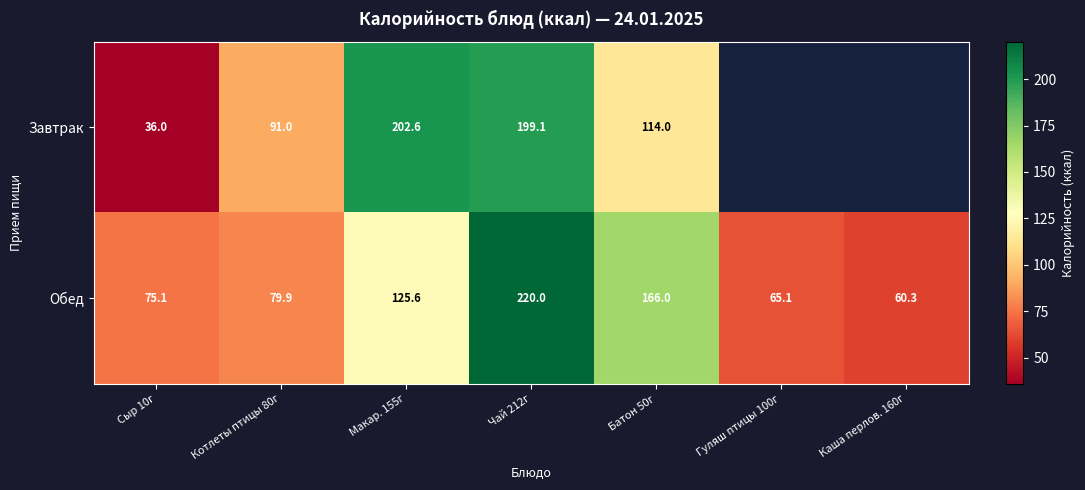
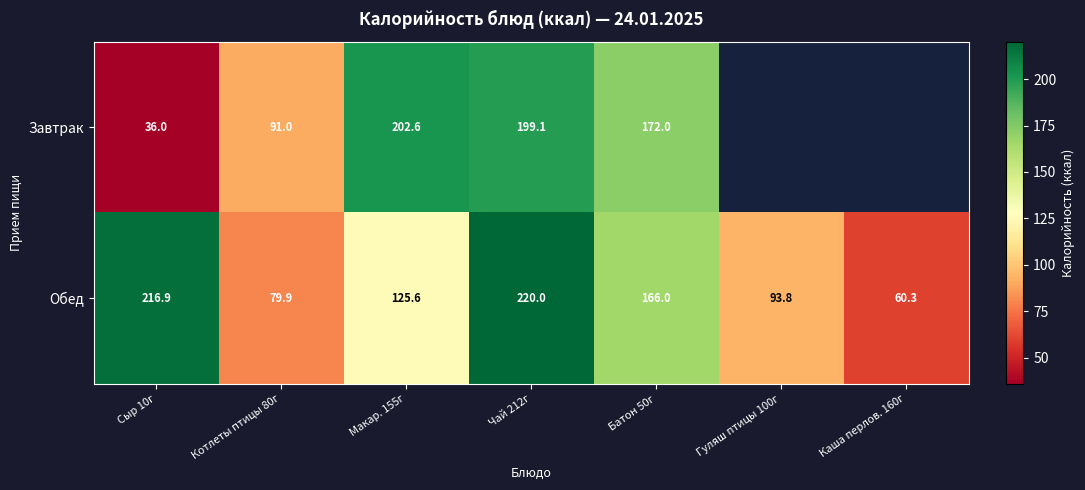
Завтрак, Батон 50г: 114.0 -> 172.0
Обед, Сыр 10г: 75.1 -> 216.9
Обед, Гуляш птицы 100г: 65.1 -> 93.8
